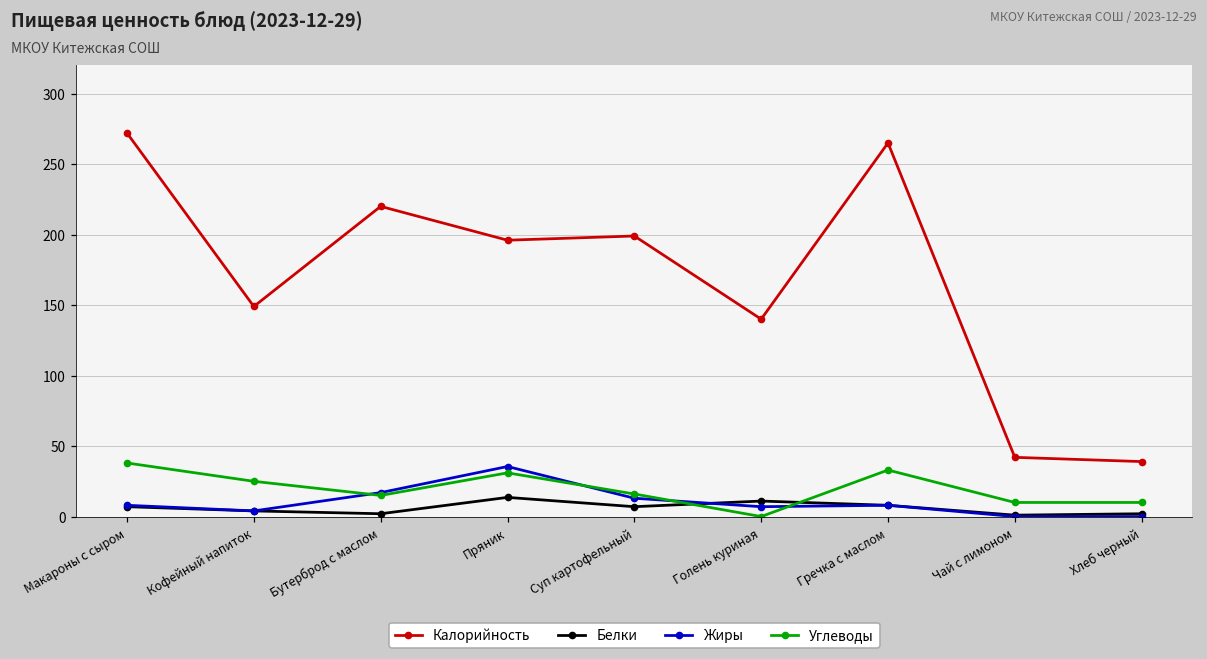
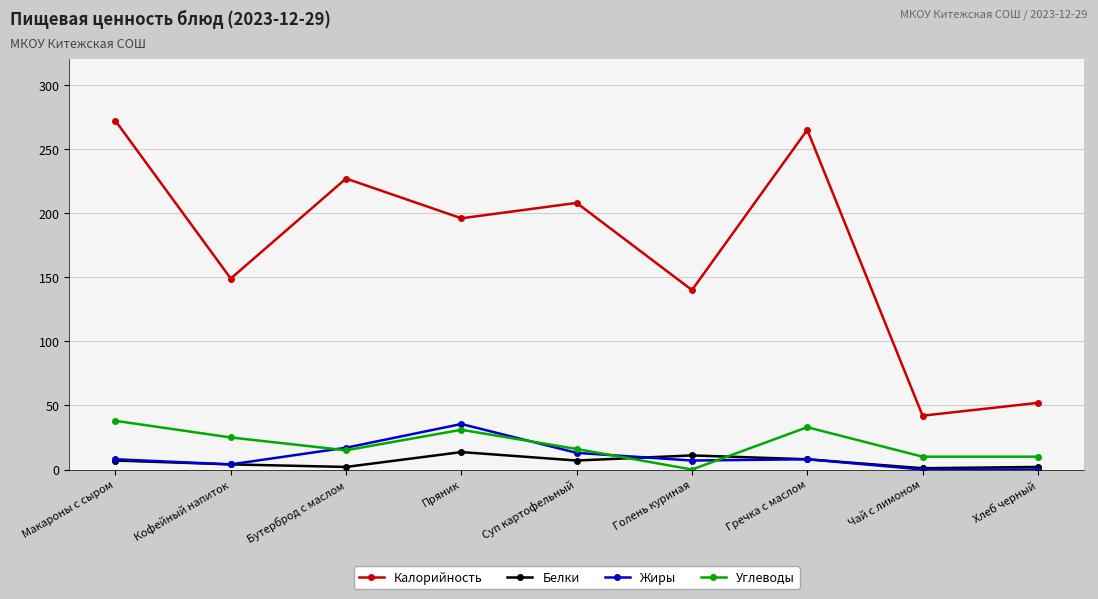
Калорийность, Бутерброд с маслом: 220 -> 227
Калорийность, Суп картофельный: 199 -> 208
Калорийность, Хлеб черный: 39 -> 52
